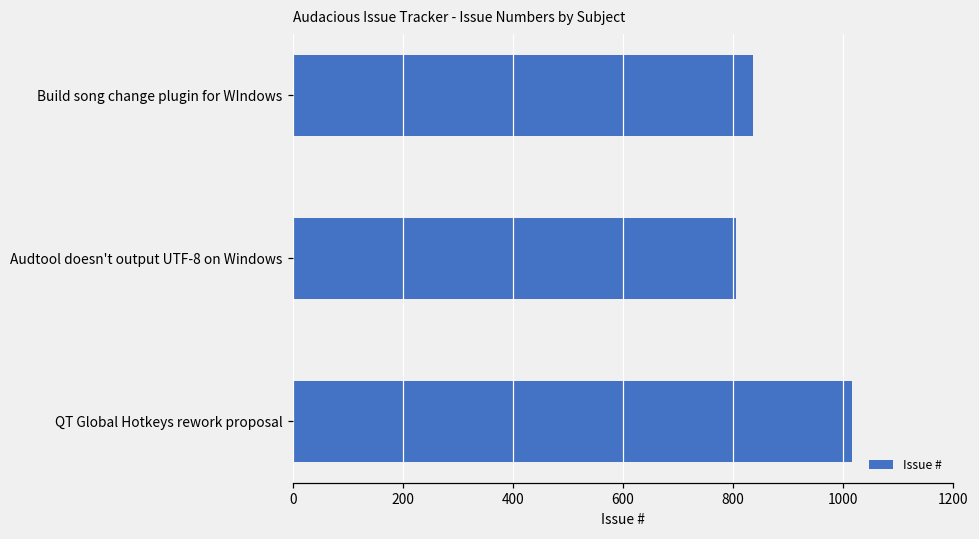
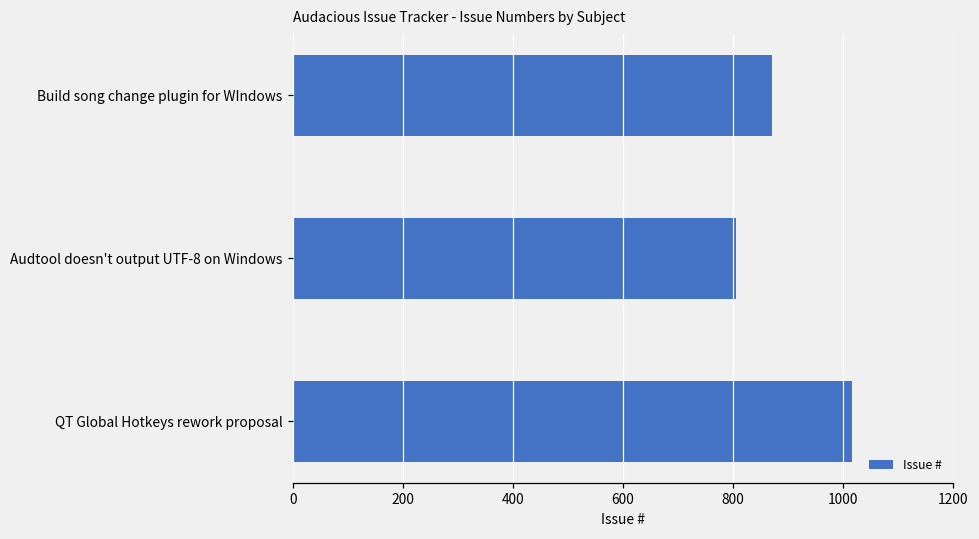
Build song change plugin for WIndows: 840 -> 870
